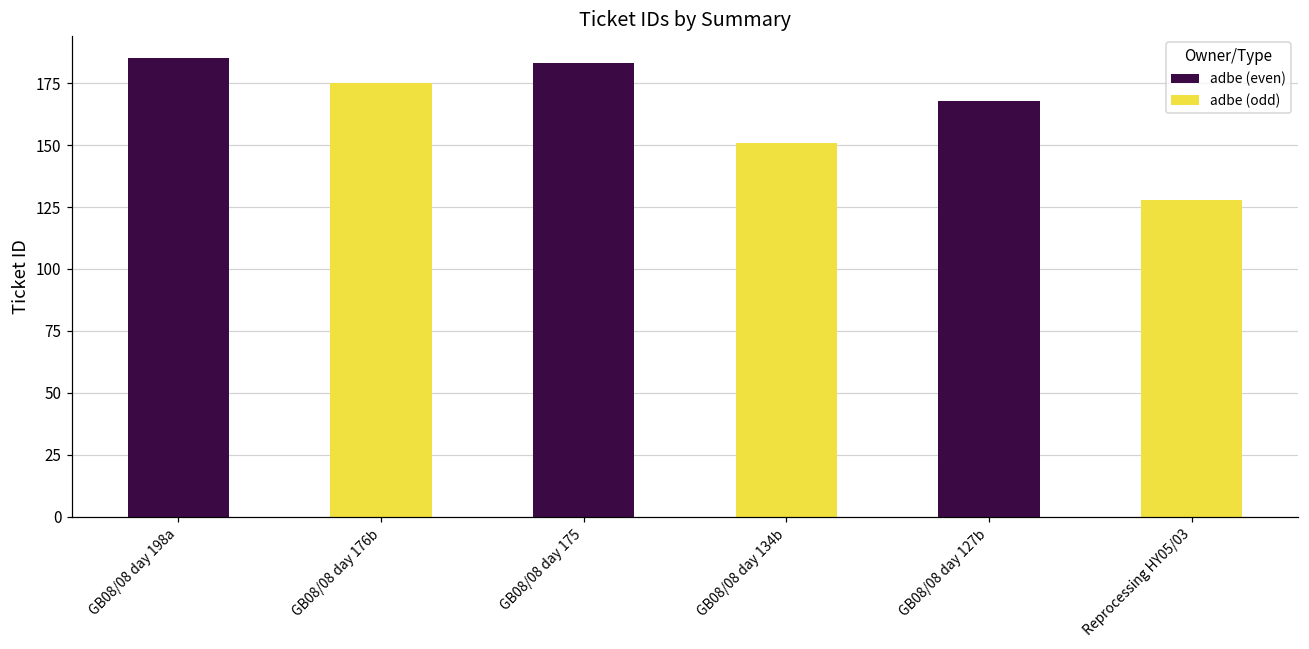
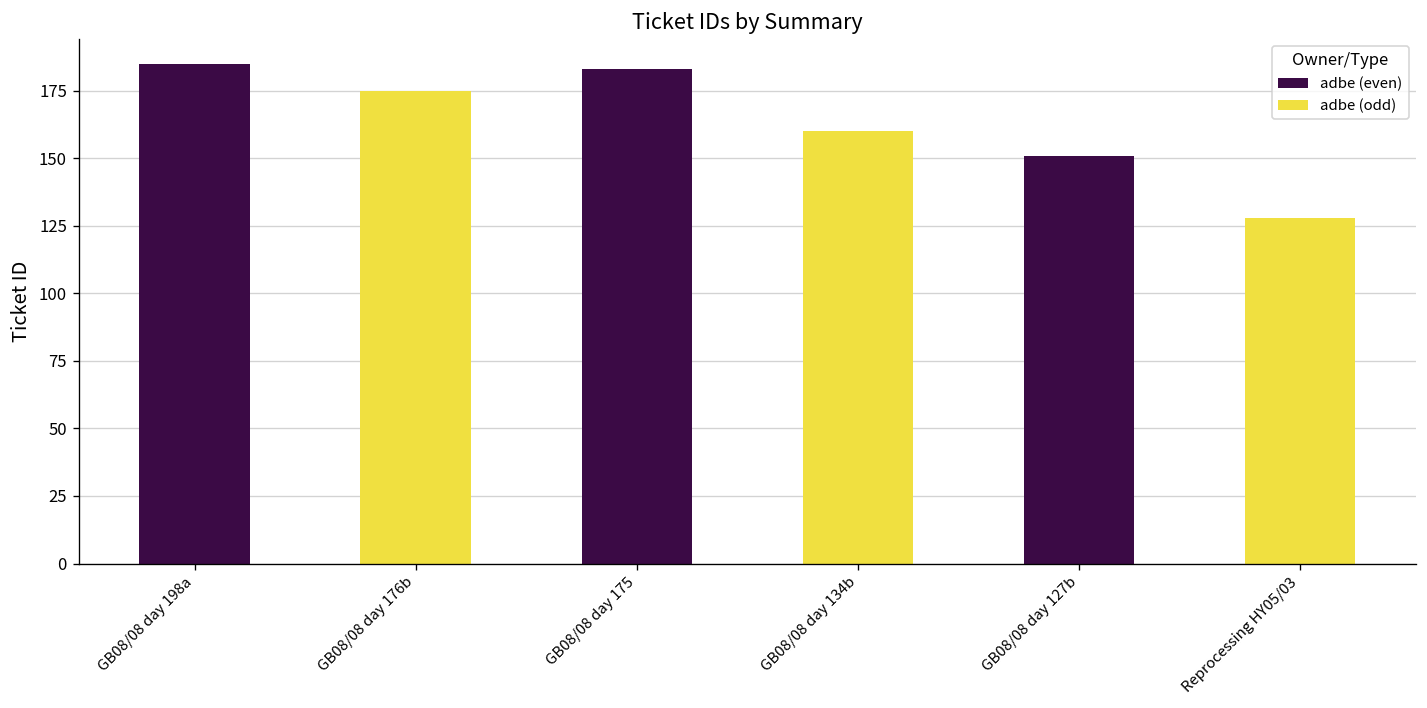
adbe (odd), GB08/08 day 134b: 151 -> 160
adbe (even), GB08/08 day 127b: 168 -> 151
